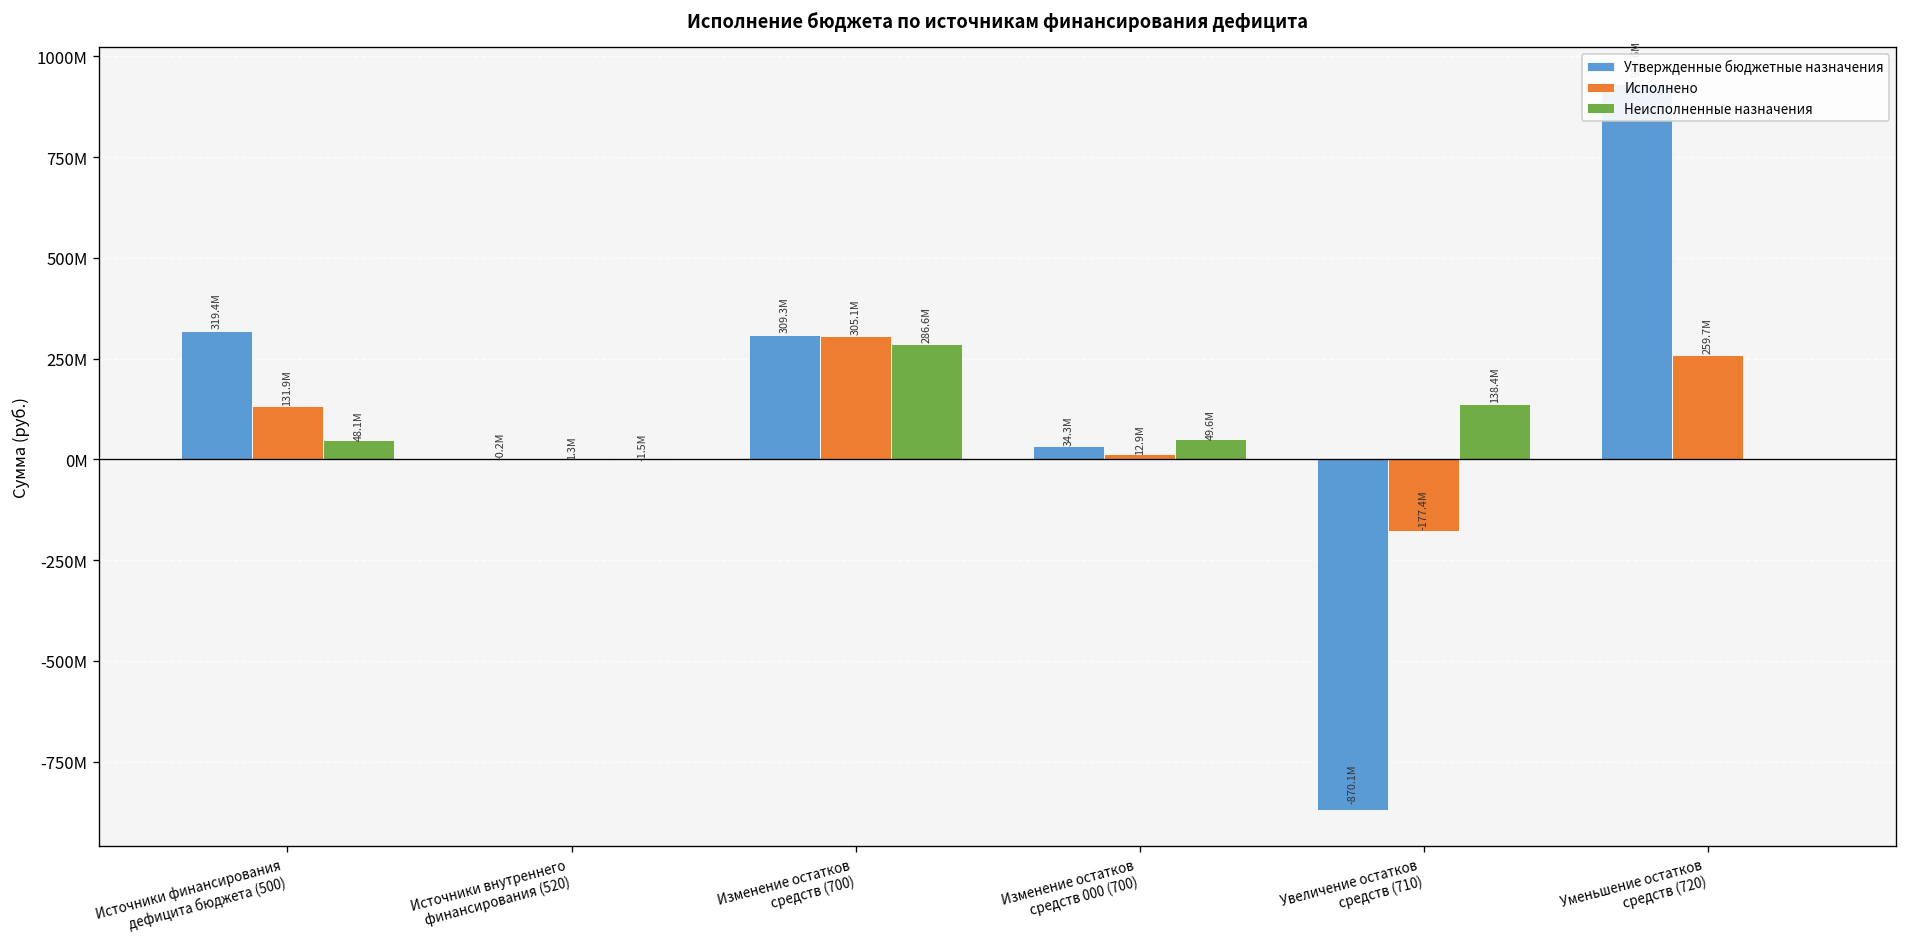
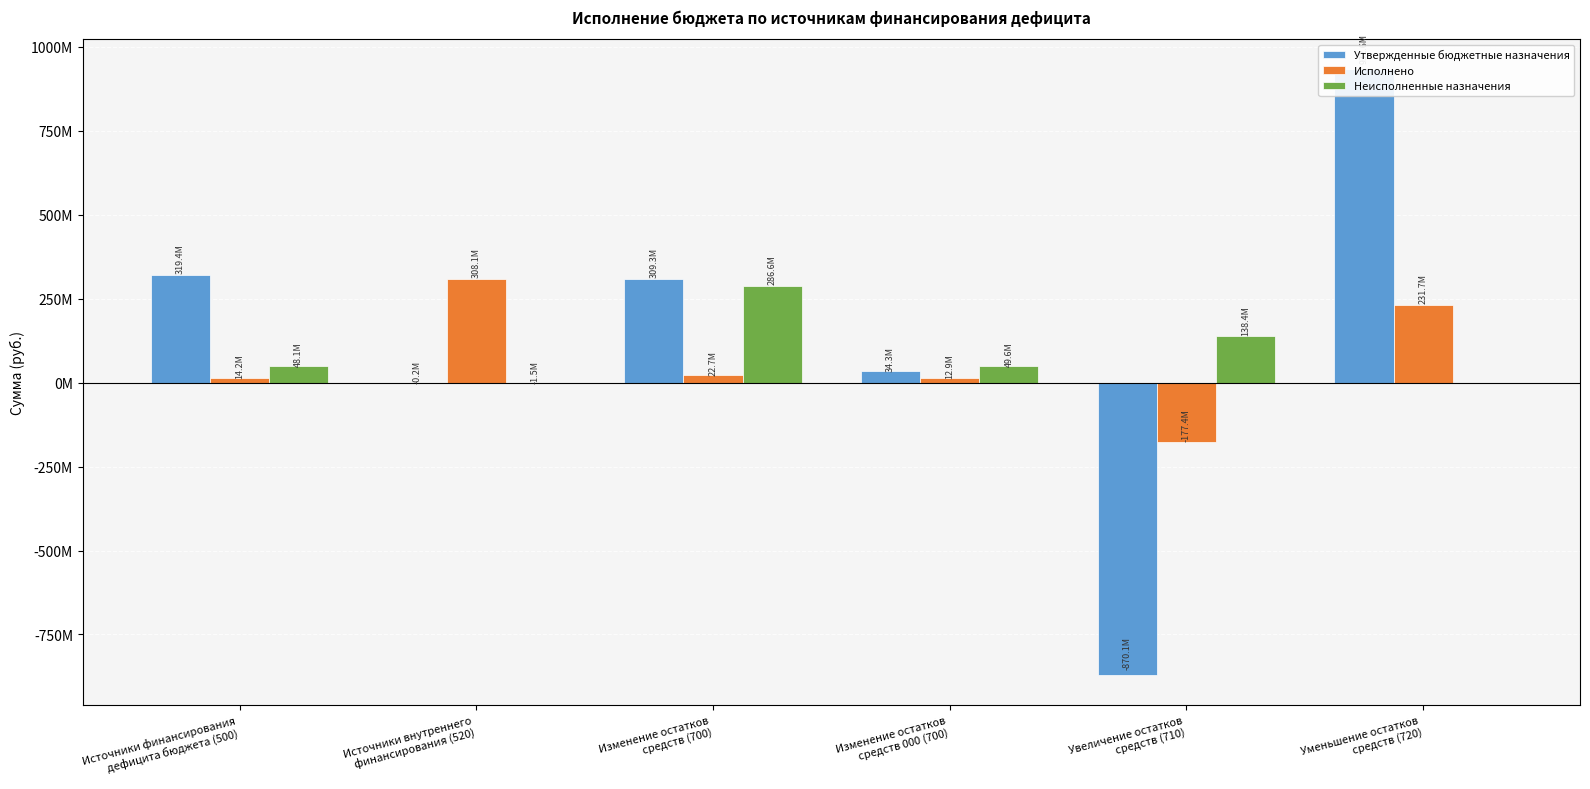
Исполнено, Источники финансирования дефицита бюджета (500): 131.9M -> 14.2M
Исполнено, Источники внутреннего финансирования (520): 1.3M -> 308.1M
Исполнено, Изменение остатков средств (700): 305.1M -> 22.7M
Исполнено, Уменьшение остатков средств (720): 259.7M -> 231.7M
